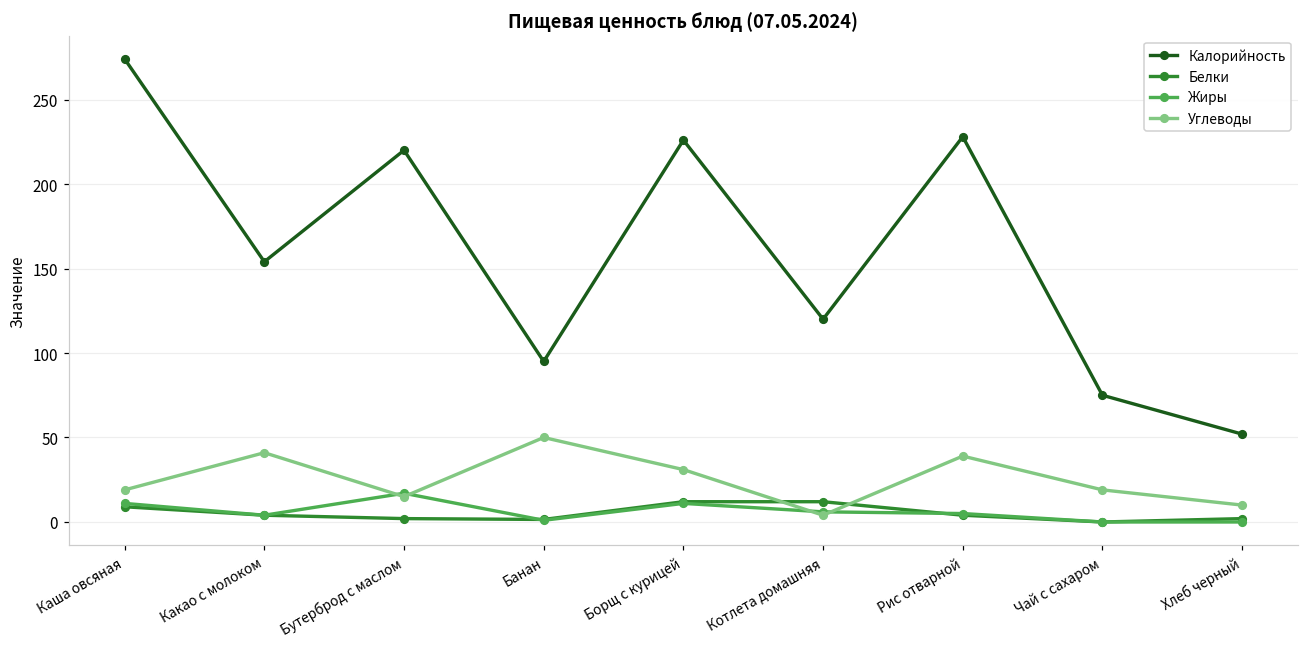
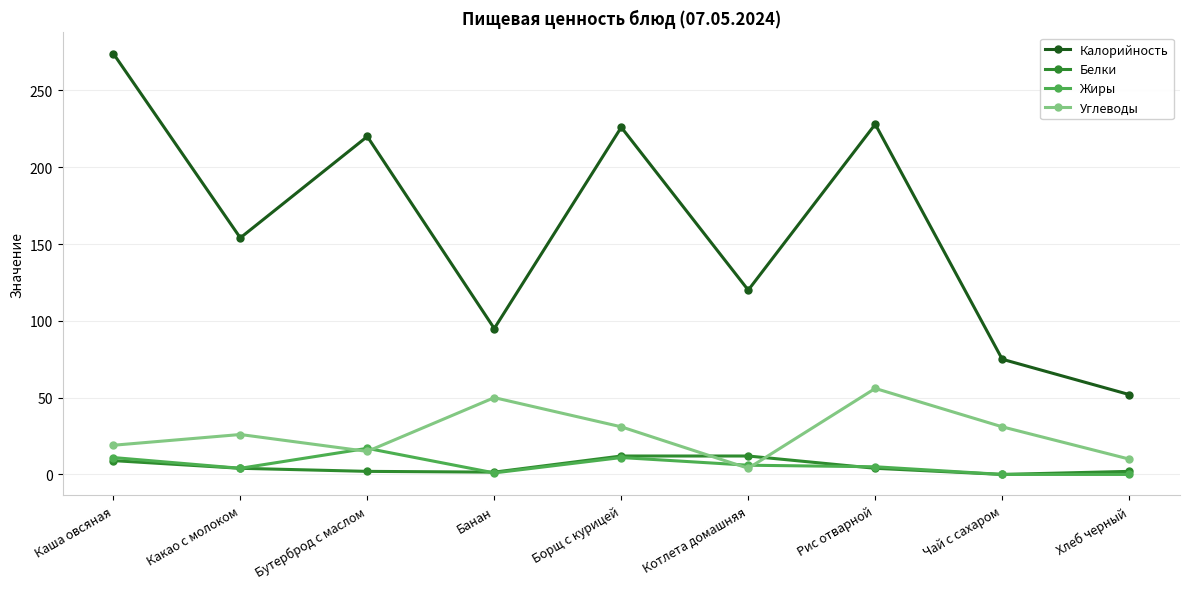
Углеводы, Какао с молоком: 41 -> 26
Углеводы, Рис отварной: 39 -> 56
Углеводы, Чай с сахаром: 19 -> 31
